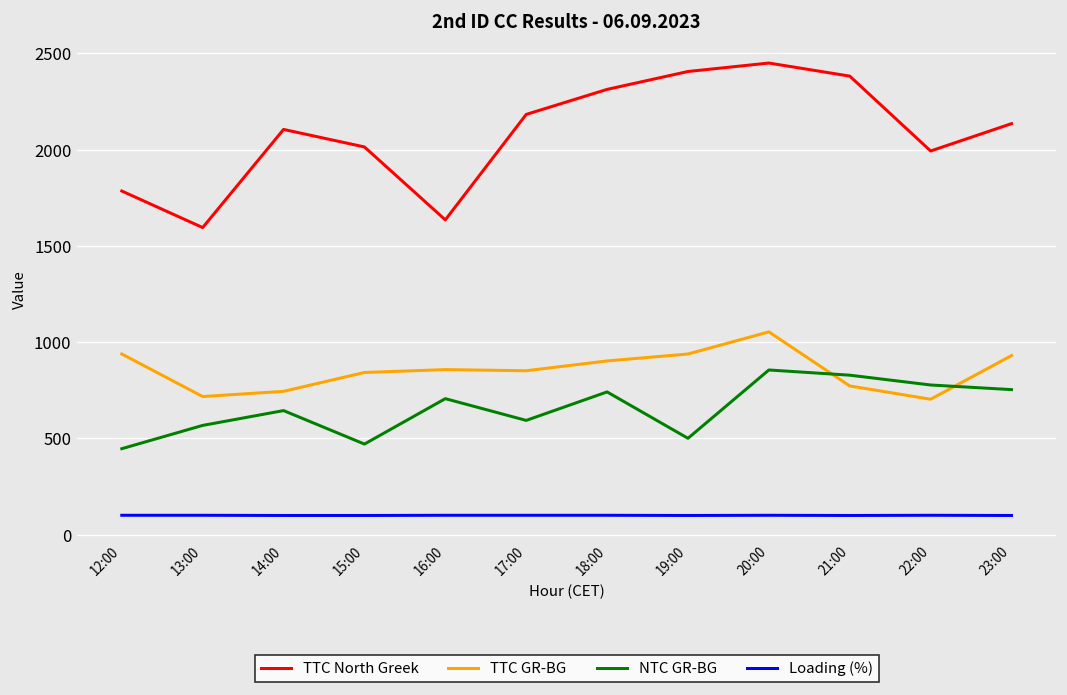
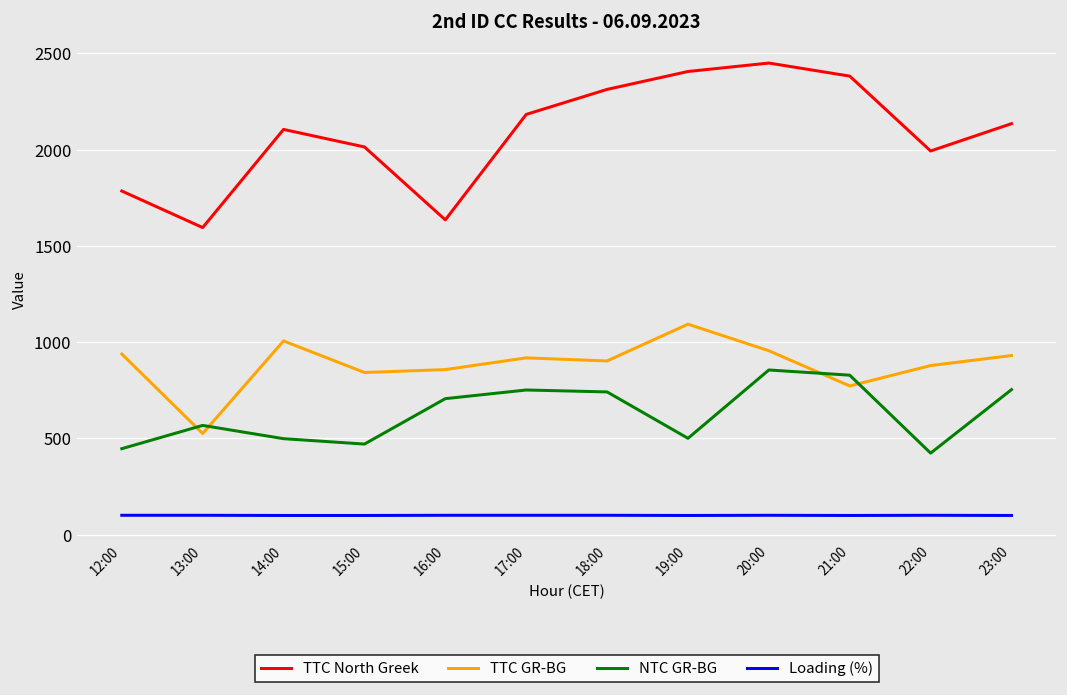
TTC GR-BG, 13:00: 720 -> 530
TTC GR-BG, 14:00: 740 -> 1010
NTC GR-BG, 14:00: 640 -> 500
TTC GR-BG, 17:00: 850 -> 920
NTC GR-BG, 17:00: 590 -> 750
TTC GR-BG, 19:00: 940 -> 1090
TTC GR-BG, 20:00: 1050 -> 960
TTC GR-BG, 22:00: 700 -> 880
NTC GR-BG, 22:00: 780 -> 420
